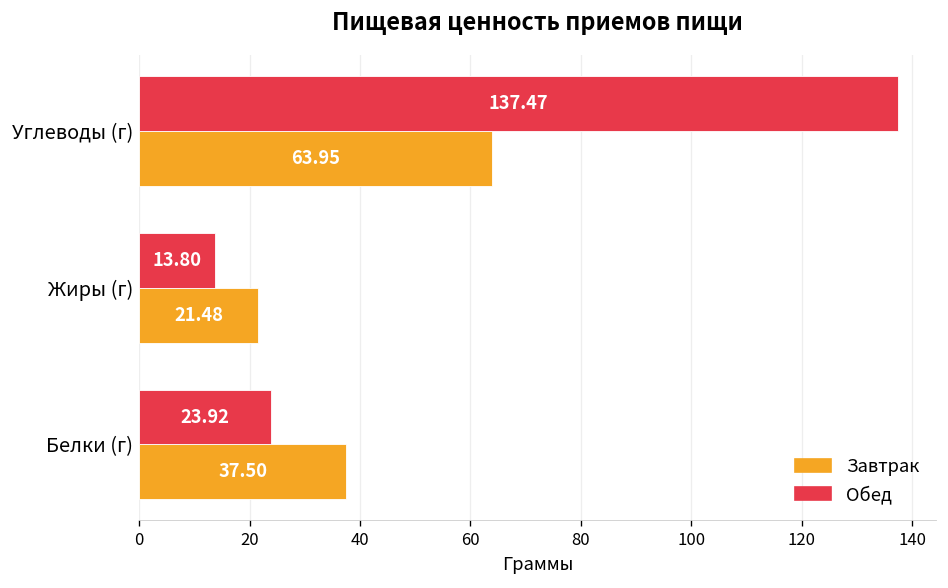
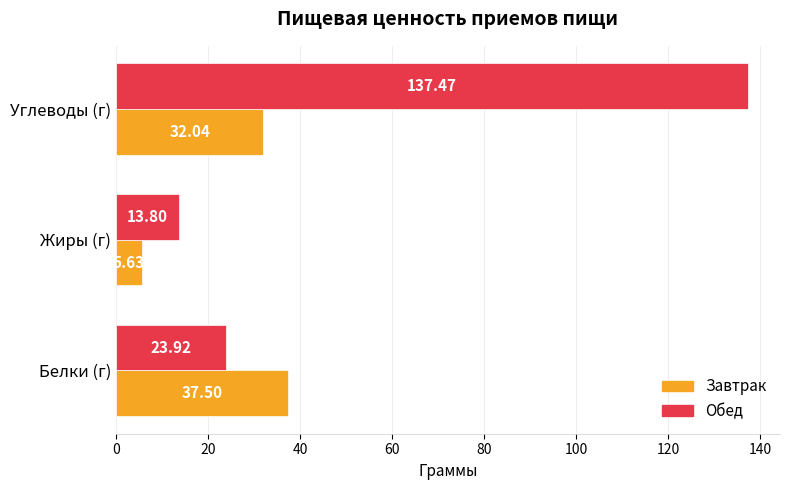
Завтрак, Углеводы (г): 63.95 -> 32.04
Завтрак, Жиры (г): 21.48 -> 5.63
